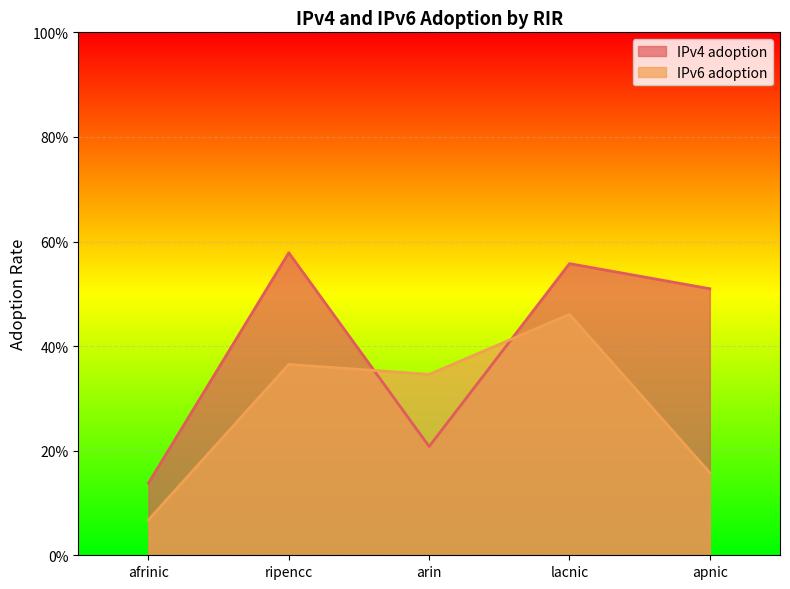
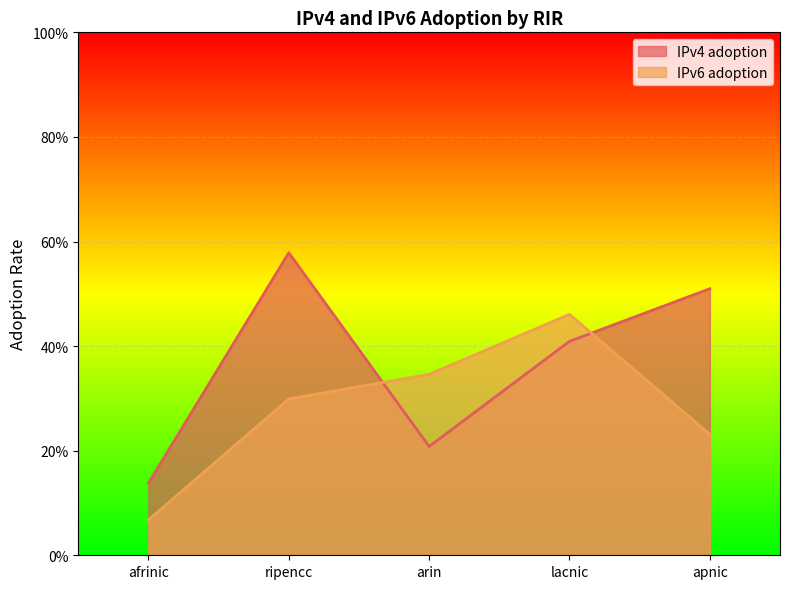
IPv6 adoption, ripencc: 37% -> 30%
IPv4 adoption, lacnic: 56% -> 41%
IPv6 adoption, apnic: 16% -> 23%
